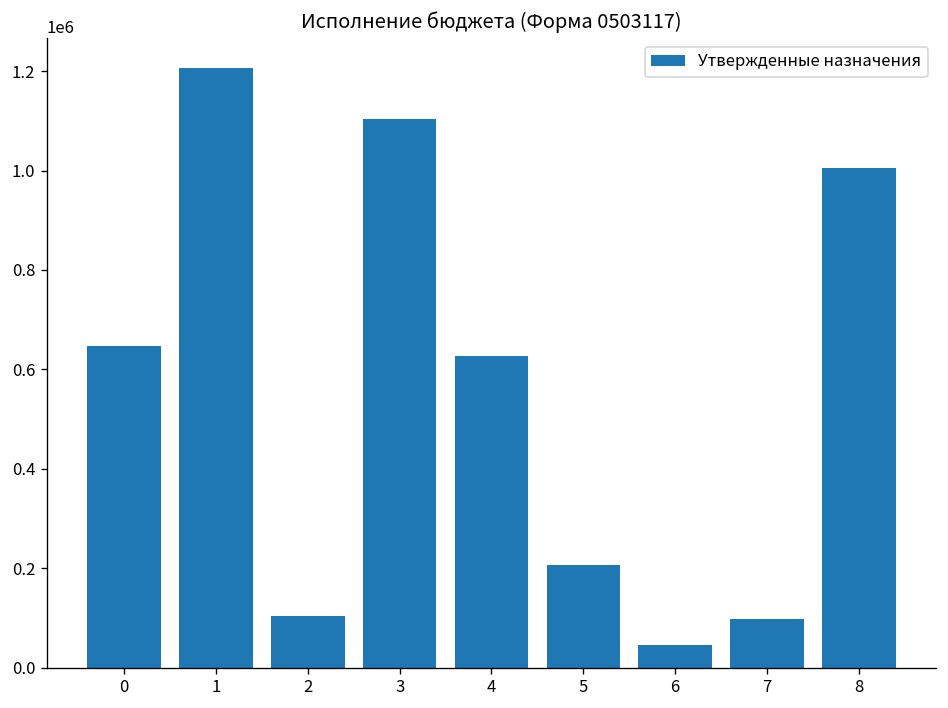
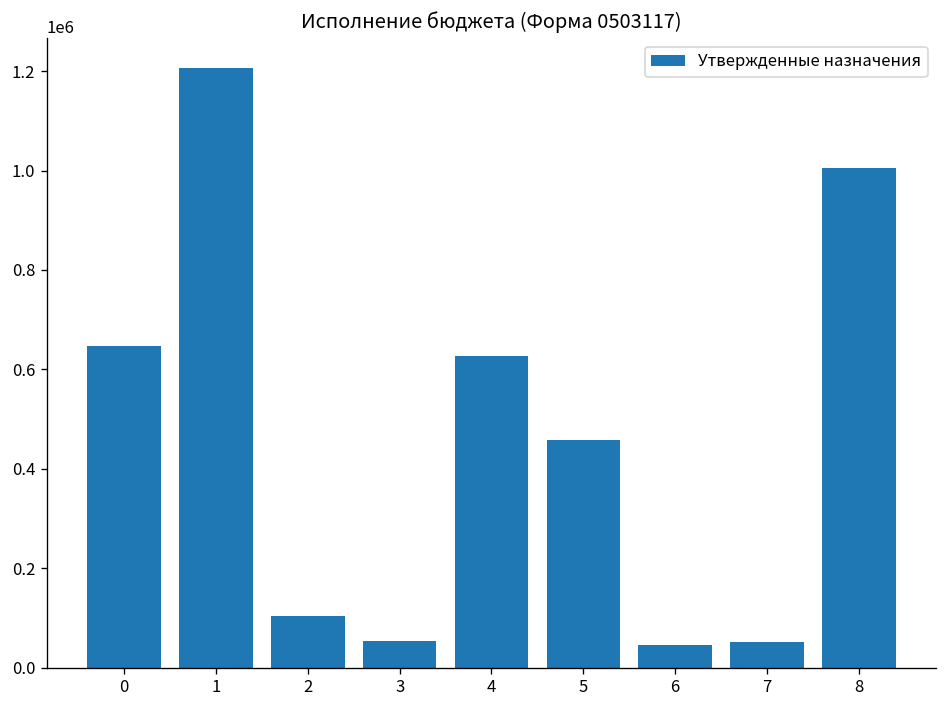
3: 1100000 -> 50000
5: 210000 -> 460000
7: 100000 -> 50000
